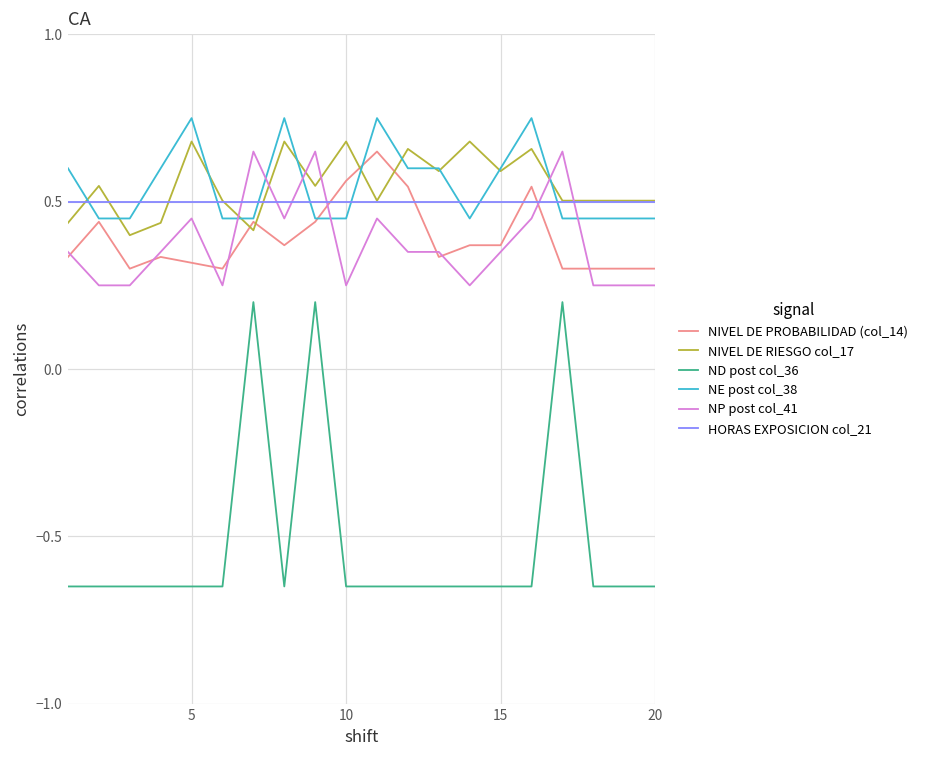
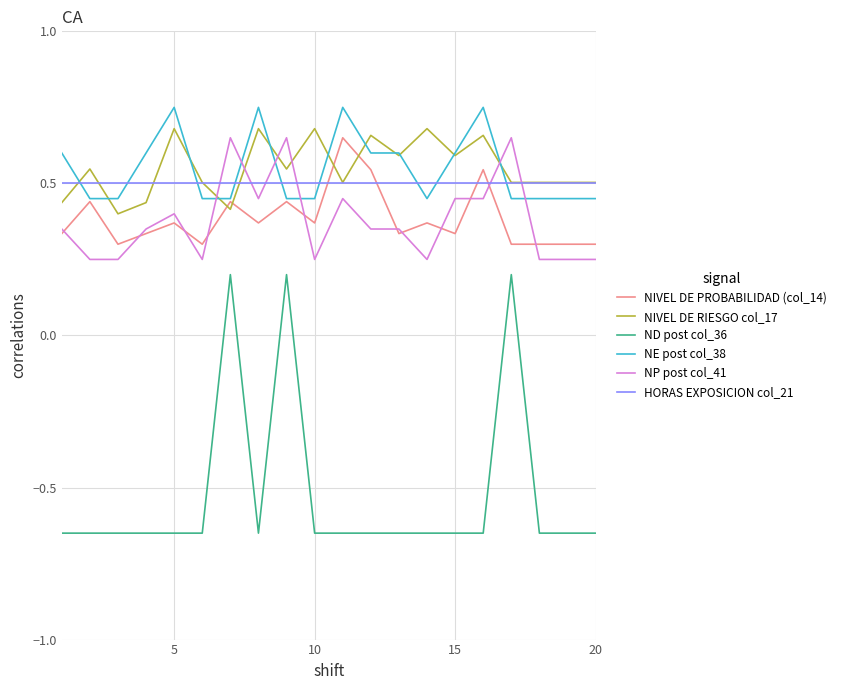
NIVEL DE PROBABILIDAD (col_14), 5: 0.32 -> 0.37
NP post col_41, 5: 0.45 -> 0.40
NIVEL DE PROBABILIDAD (col_14), 10: 0.56 -> 0.37
NIVEL DE PROBABILIDAD (col_14), 15: 0.37 -> 0.33
NP post col_41, 15: 0.35 -> 0.45
